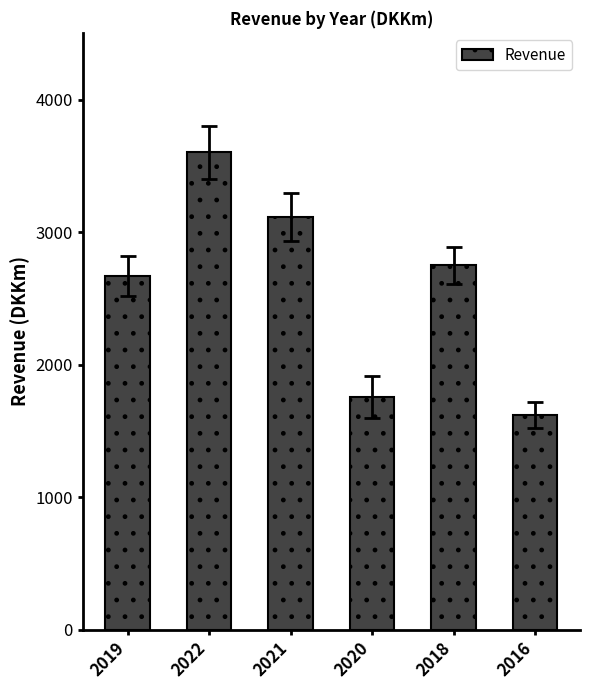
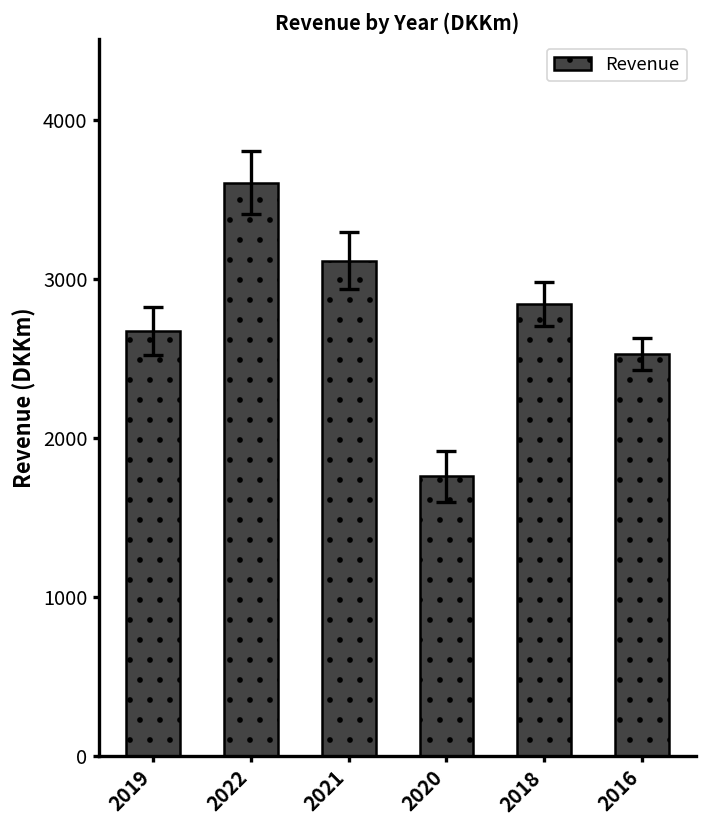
Revenue, 2018: 2750 -> 2840
Revenue, 2016: 1620 -> 2530
